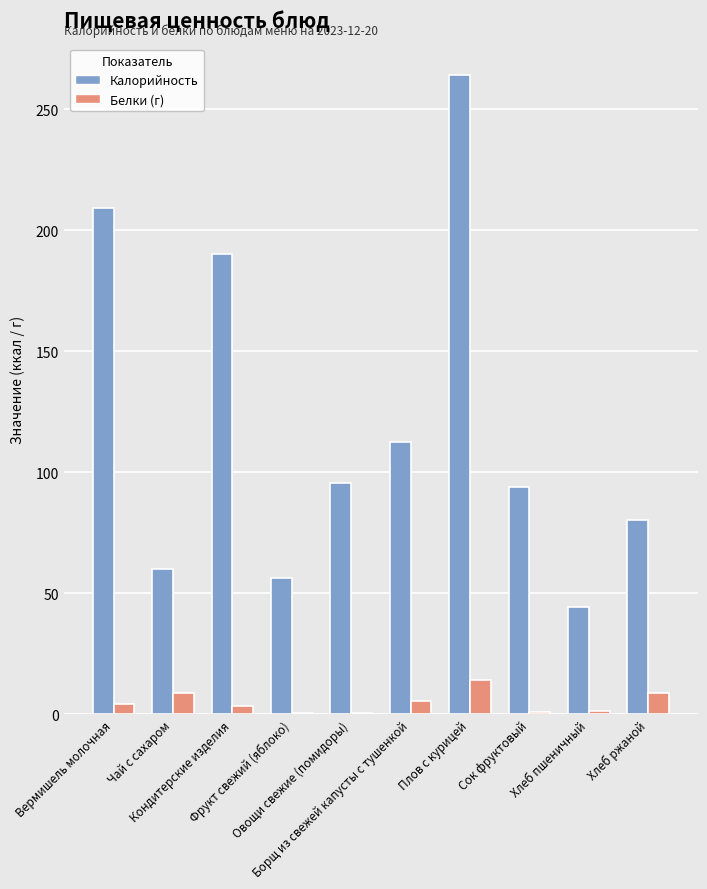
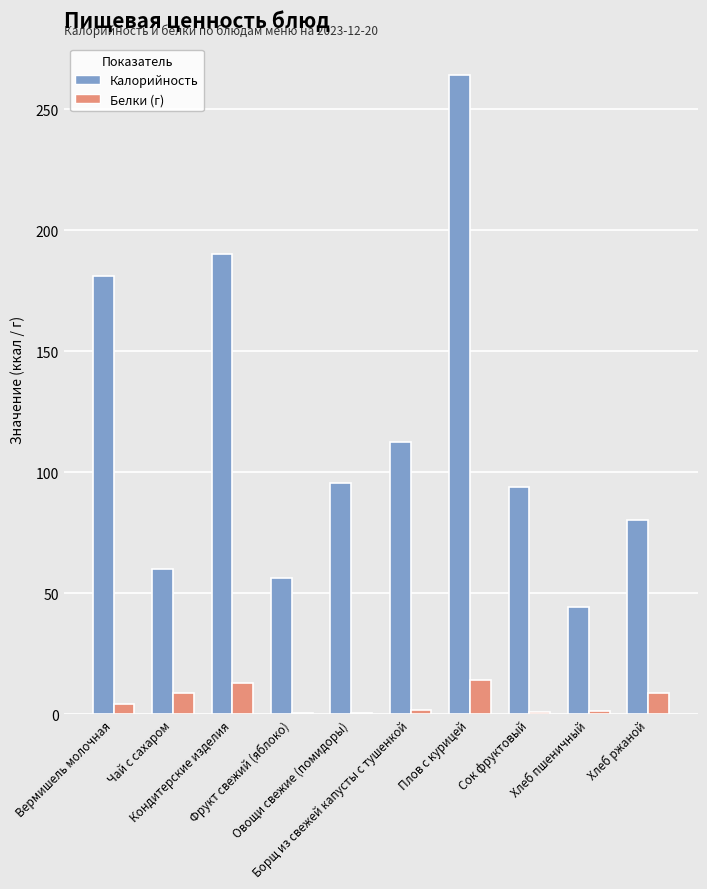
Калорийность, Вермишель молочная: 209 -> 181
Белки (г), Кондитерские изделия: 3 -> 13
Белки (г), Борщ из свежей капусты с тушенкой: 5 -> 2
